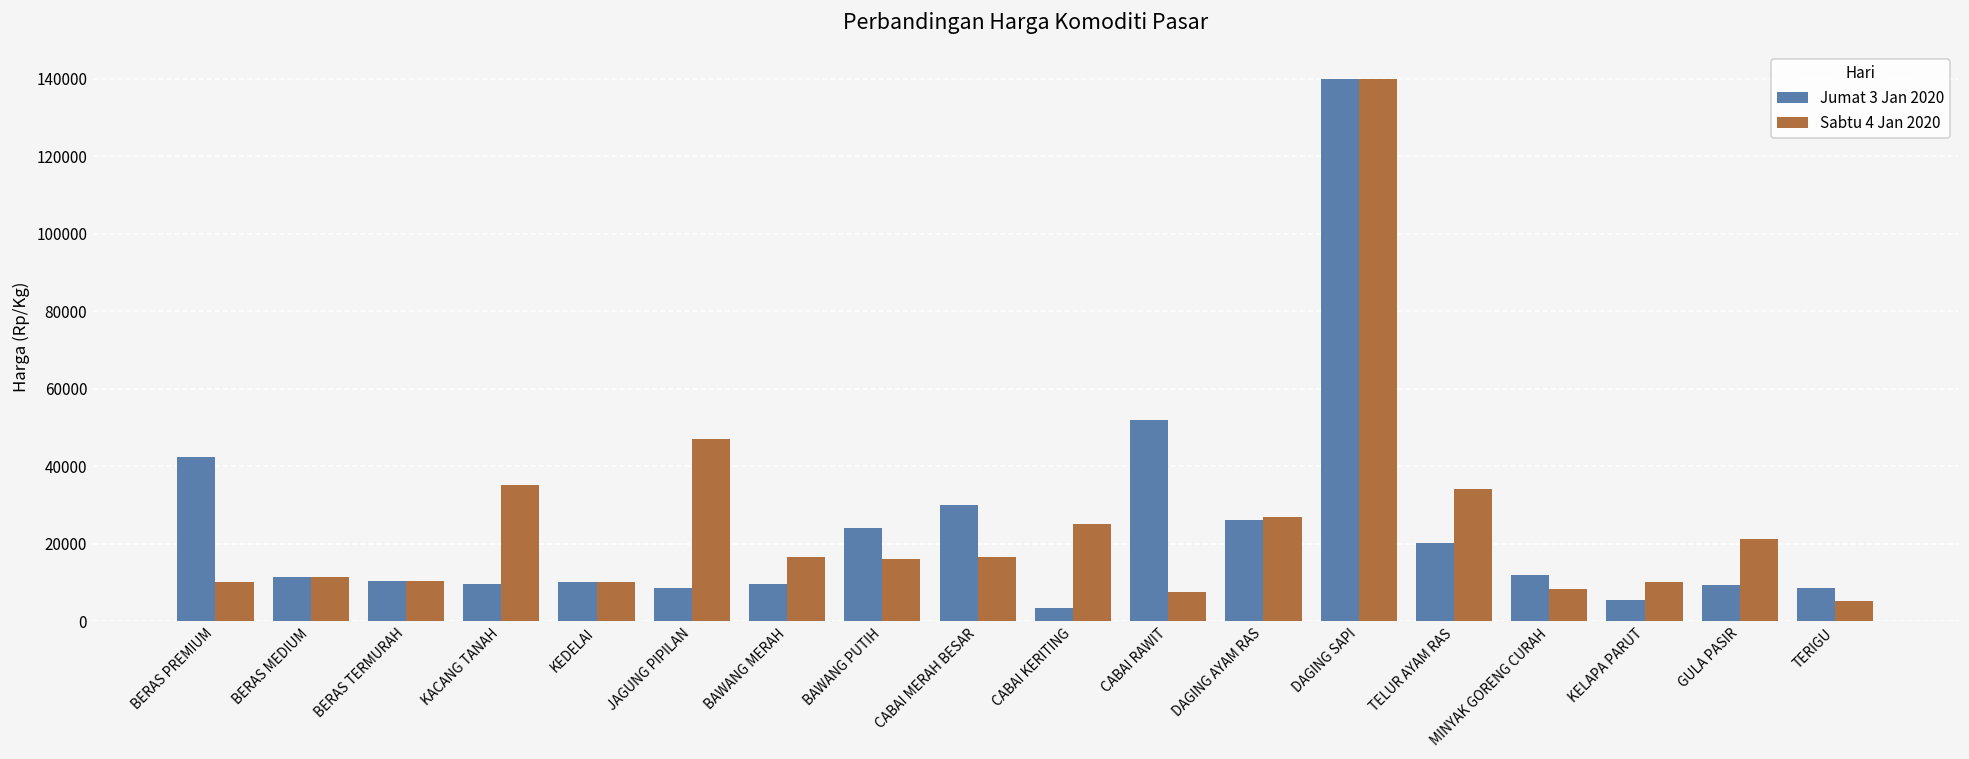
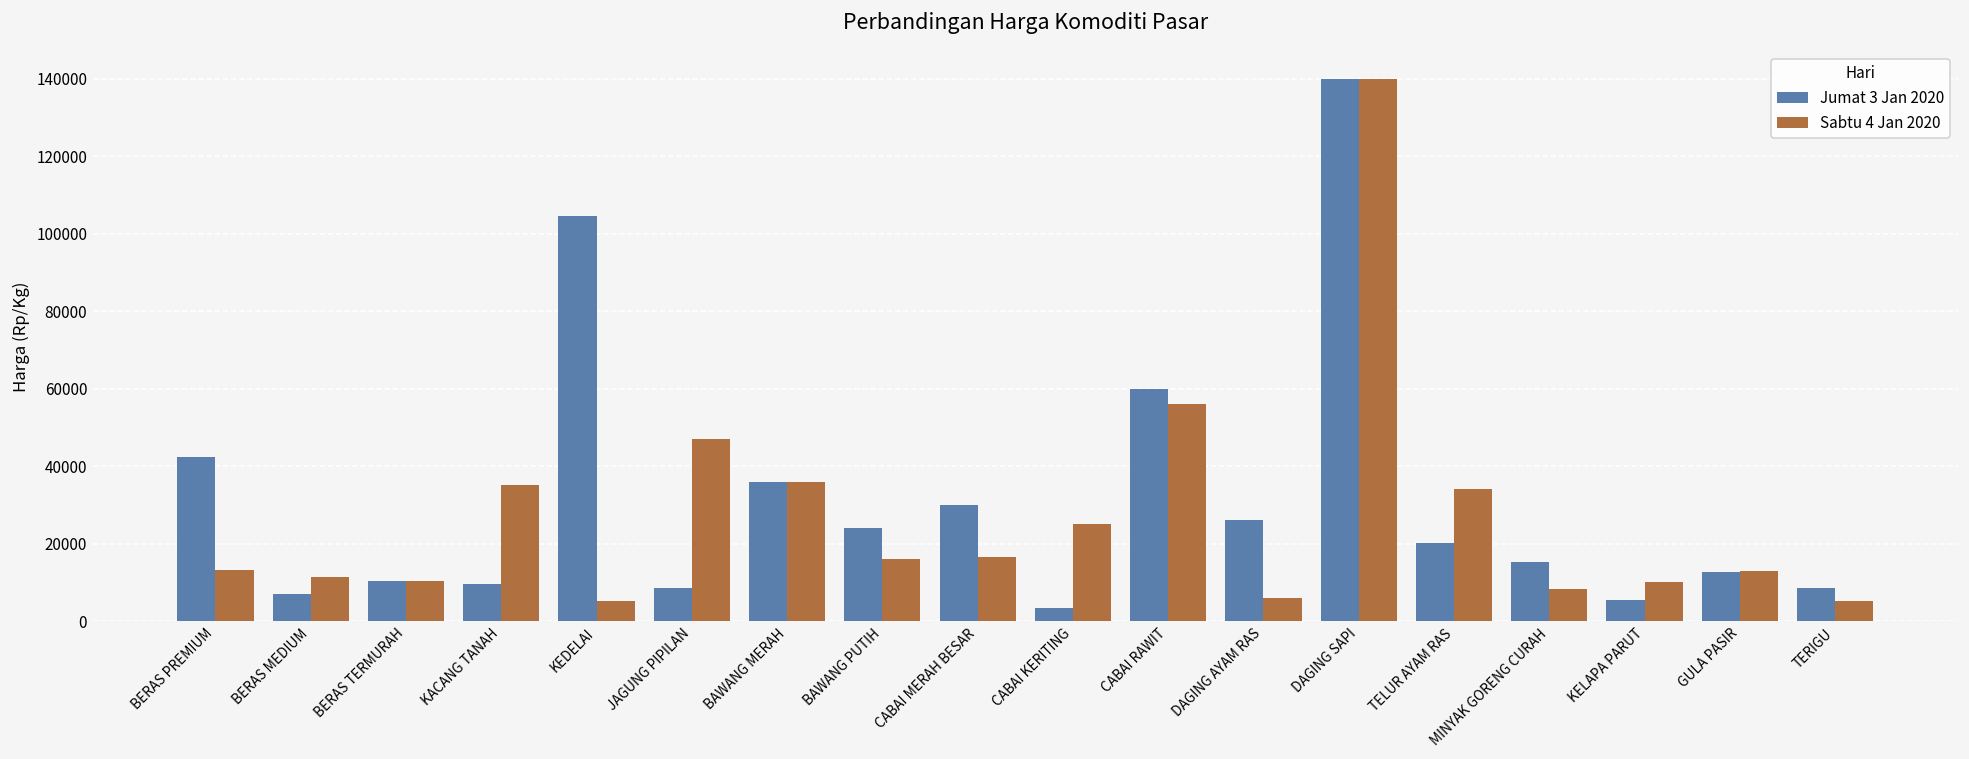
Sabtu 4 Jan 2020, BERAS PREMIUM: 10000 -> 13000
Jumat 3 Jan 2020, BERAS MEDIUM: 11000 -> 7000
Jumat 3 Jan 2020, KEDELAI: 10000 -> 105000
Sabtu 4 Jan 2020, KEDELAI: 10000 -> 5000
Jumat 3 Jan 2020, BAWANG MERAH: 9000 -> 36000
Sabtu 4 Jan 2020, BAWANG MERAH: 16000 -> 36000
Jumat 3 Jan 2020, CABAI RAWIT: 52000 -> 60000
Sabtu 4 Jan 2020, CABAI RAWIT: 8000 -> 56000
Sabtu 4 Jan 2020, DAGING AYAM RAS: 27000 -> 6000
Jumat 3 Jan 2020, MINYAK GORENG CURAH: 12000 -> 15000
Jumat 3 Jan 2020, GULA PASIR: 9000 -> 13000
Sabtu 4 Jan 2020, GULA PASIR: 21000 -> 13000
